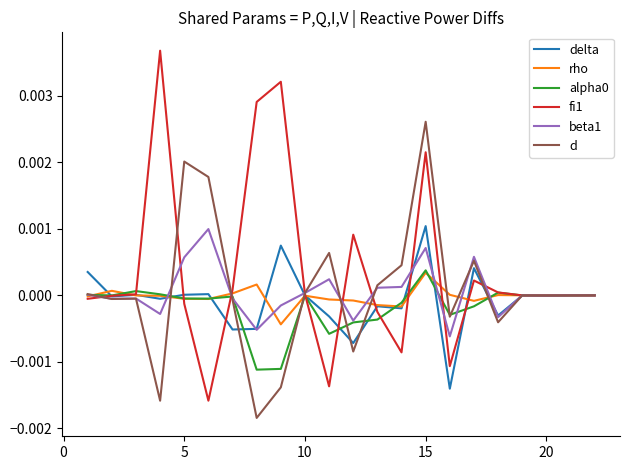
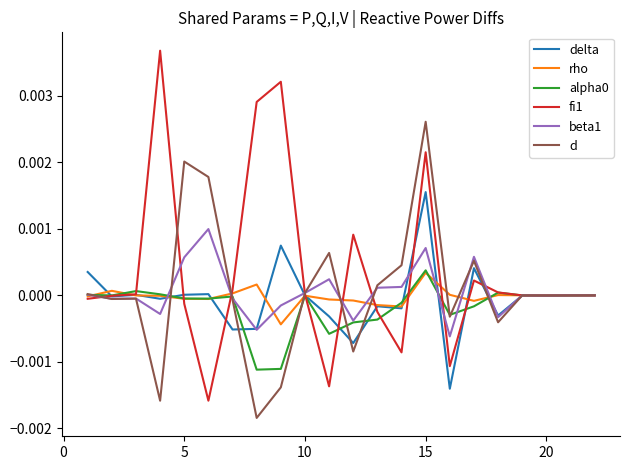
delta, 15: 0.0010 -> 0.0016
